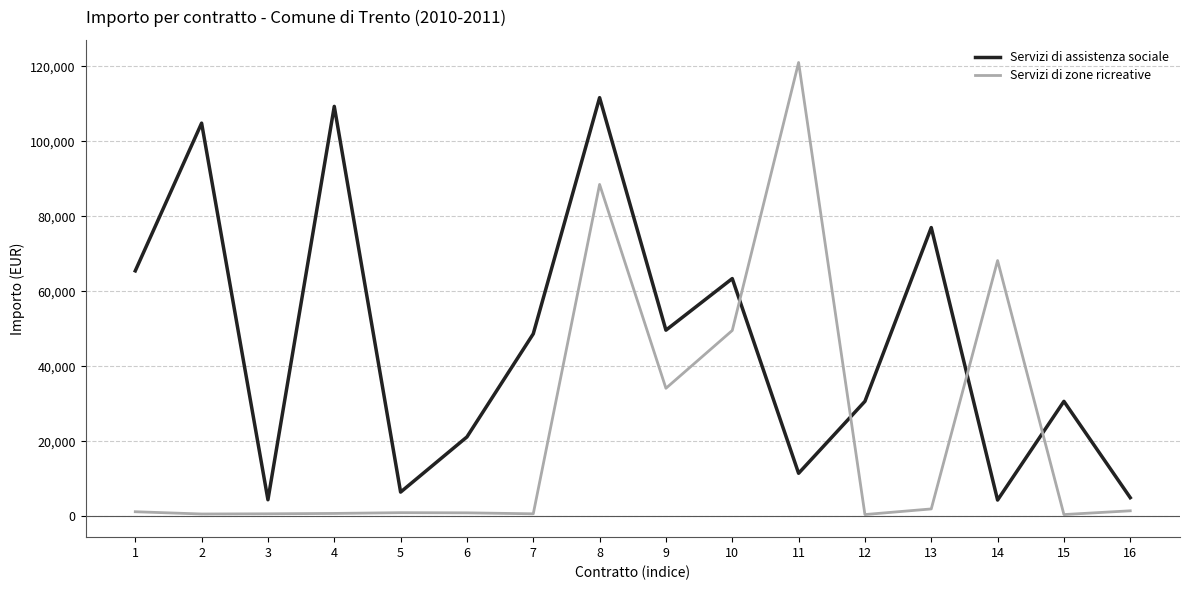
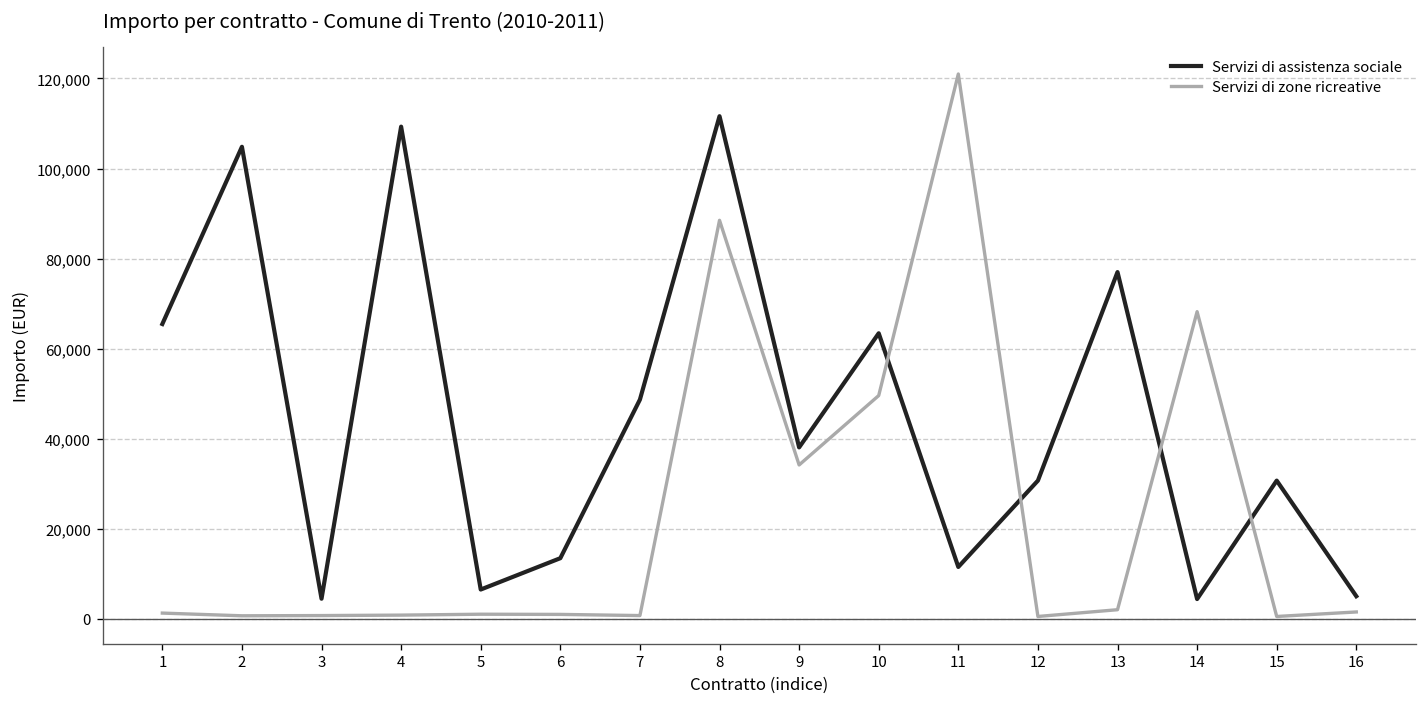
Servizi di assistenza sociale, 6: 21,000 -> 13,000
Servizi di assistenza sociale, 9: 50,000 -> 38,000
